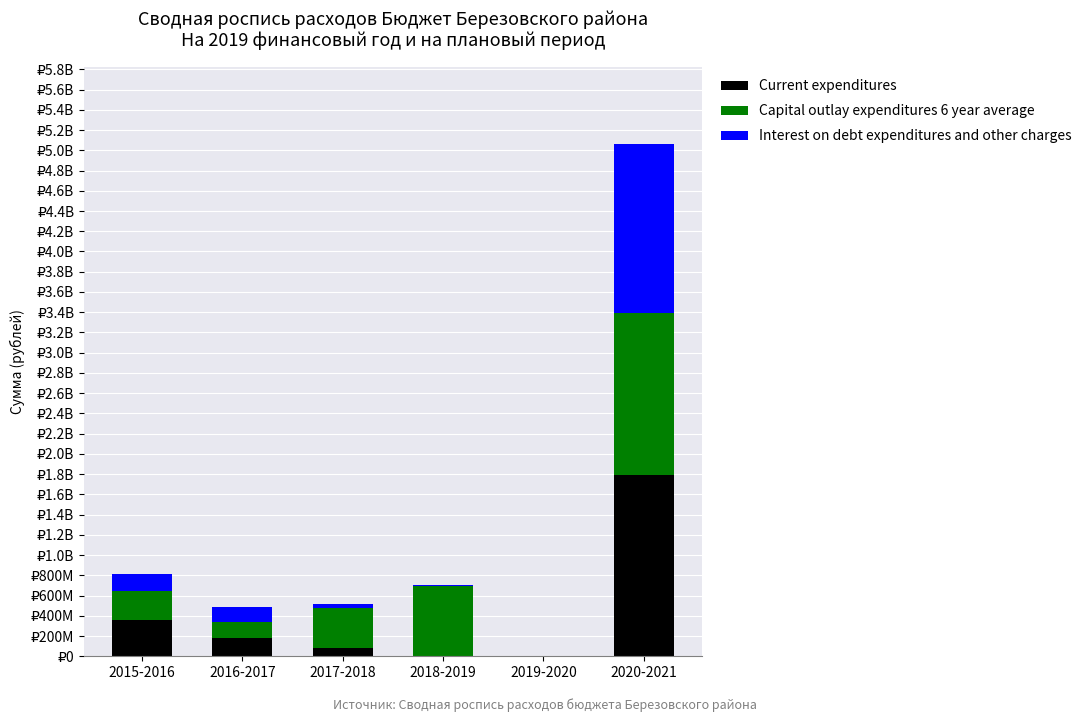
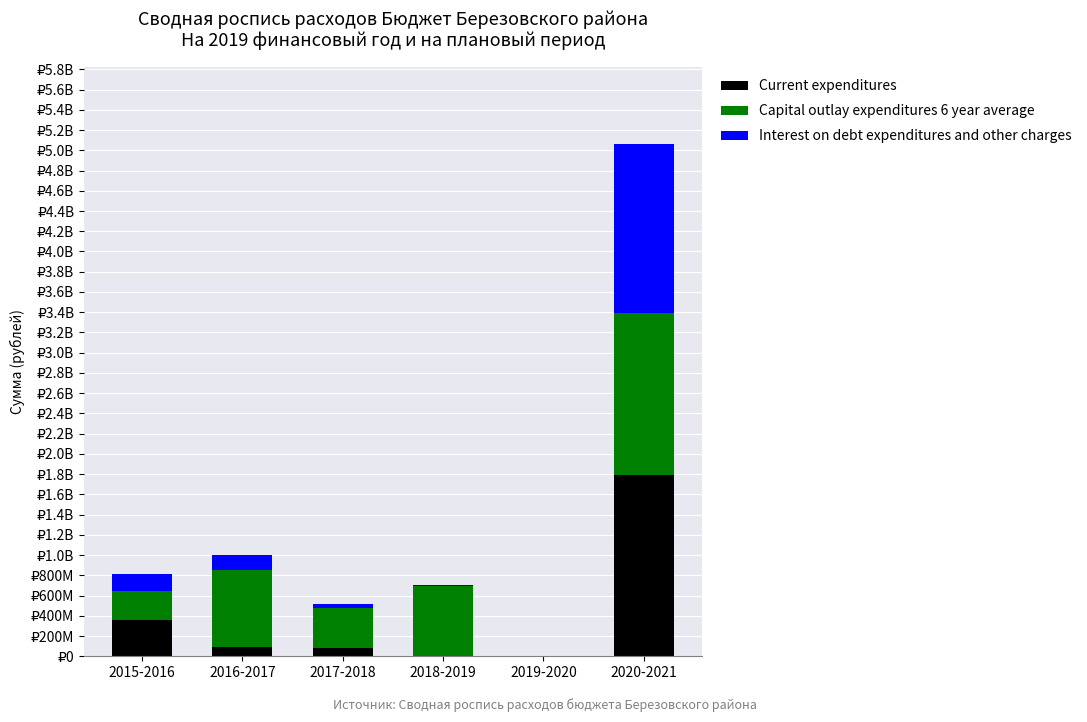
Current expenditures, 2016-2017: ₽180000000 -> ₽90000000
Capital outlay expenditures 6 year average, 2016-2017: ₽160000000 -> ₽760000000
